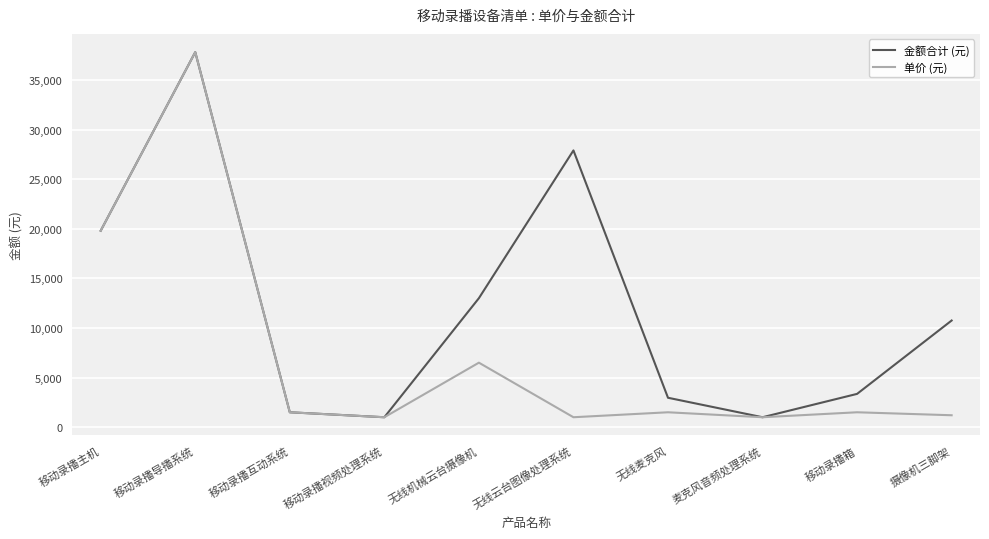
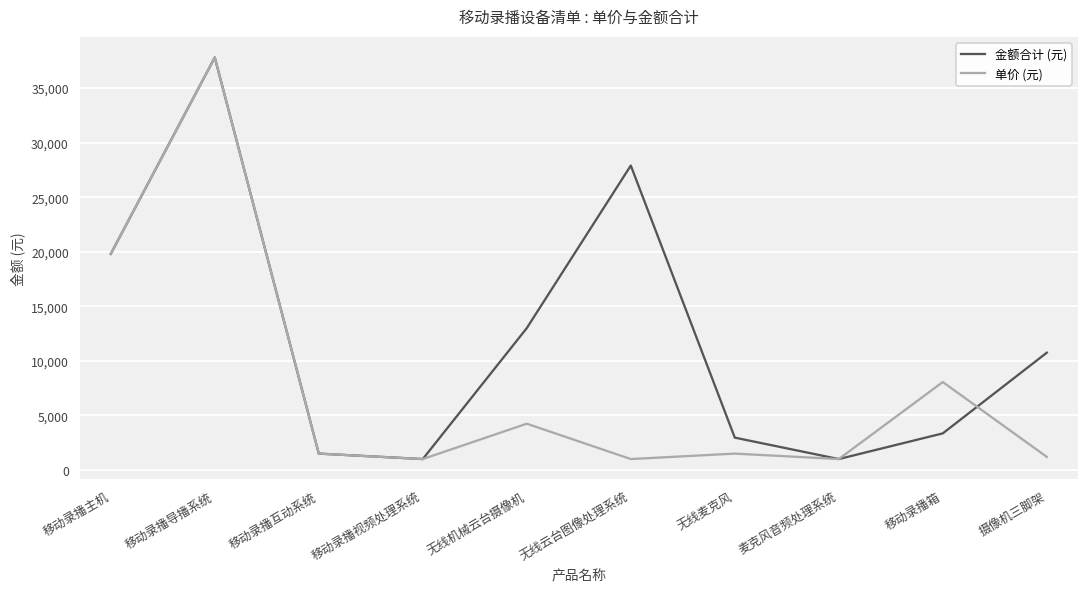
单价 (元), 无线机械云台摄像机: 7,000 -> 4,000
单价 (元), 移动录播箱: 2,000 -> 8,000
